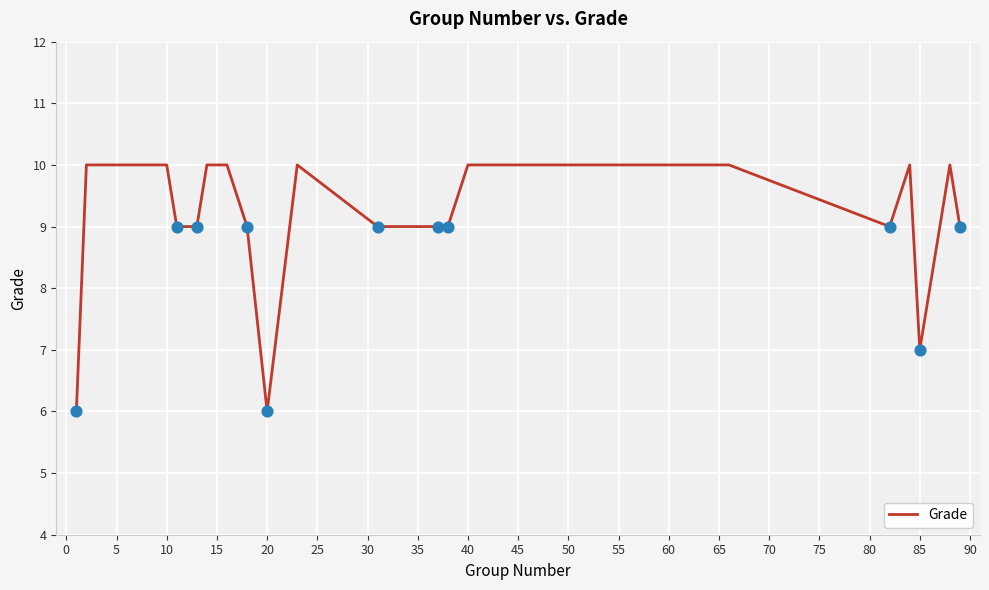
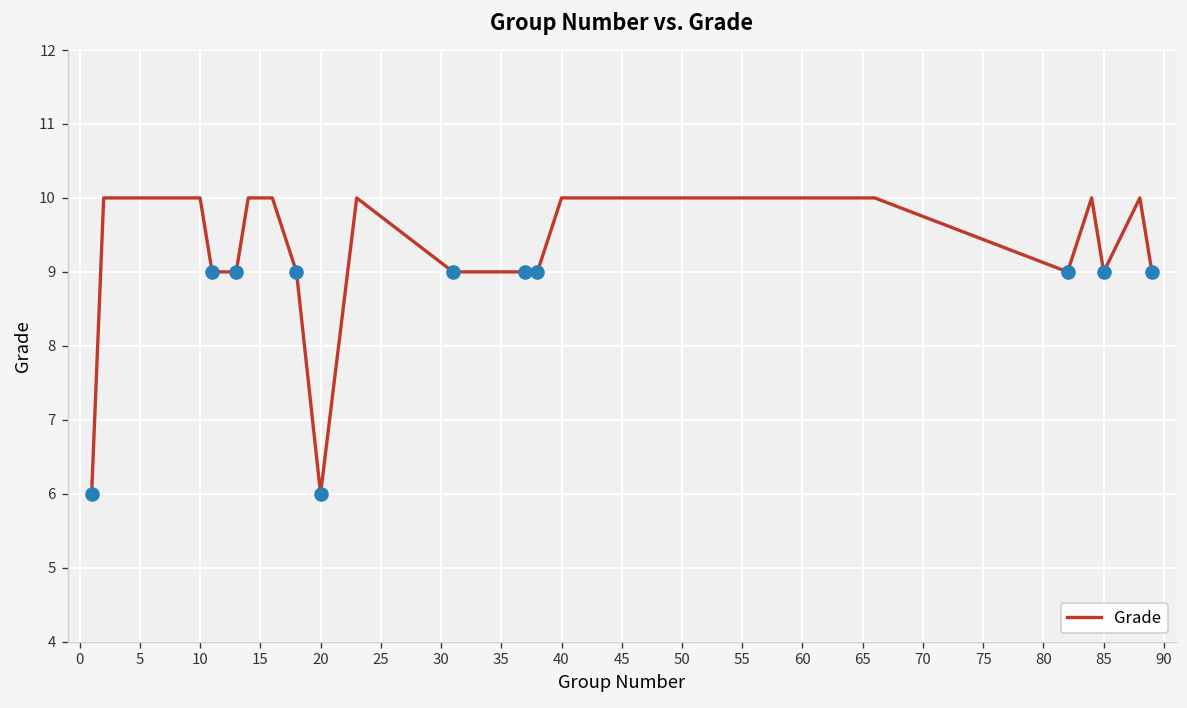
Grade, 85: 7 -> 9
